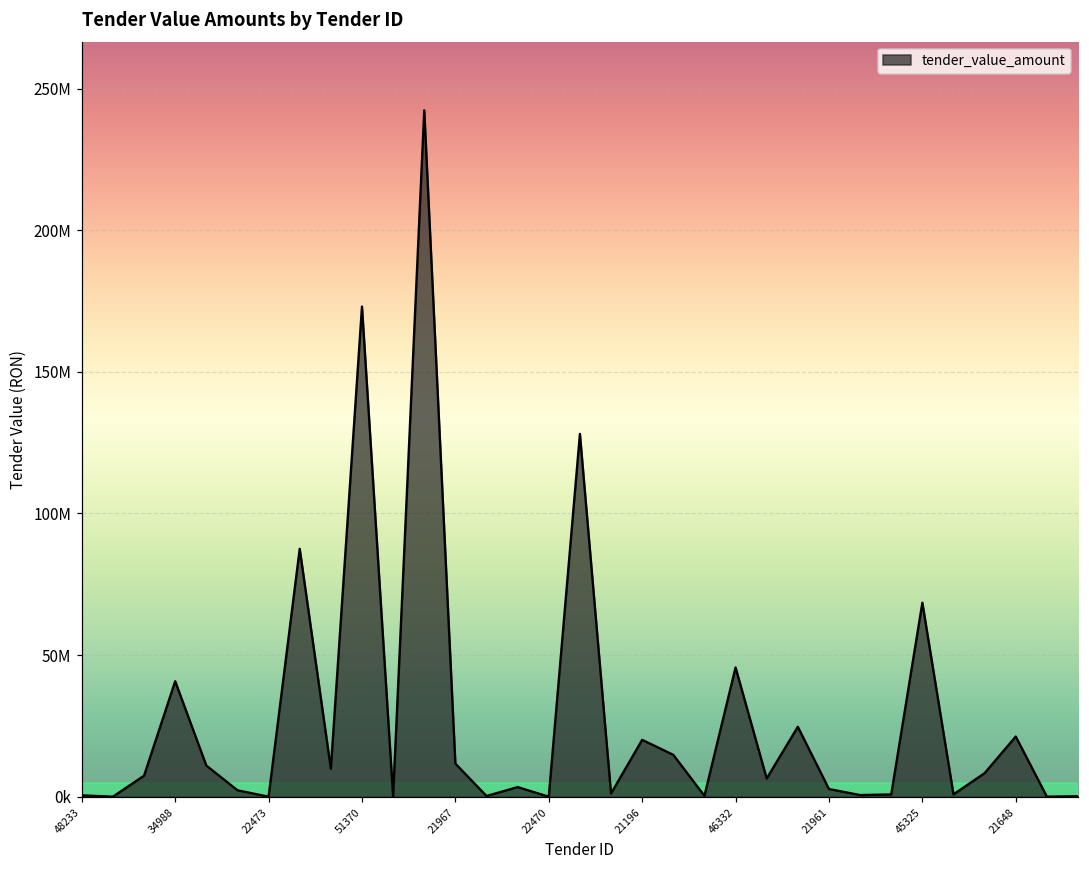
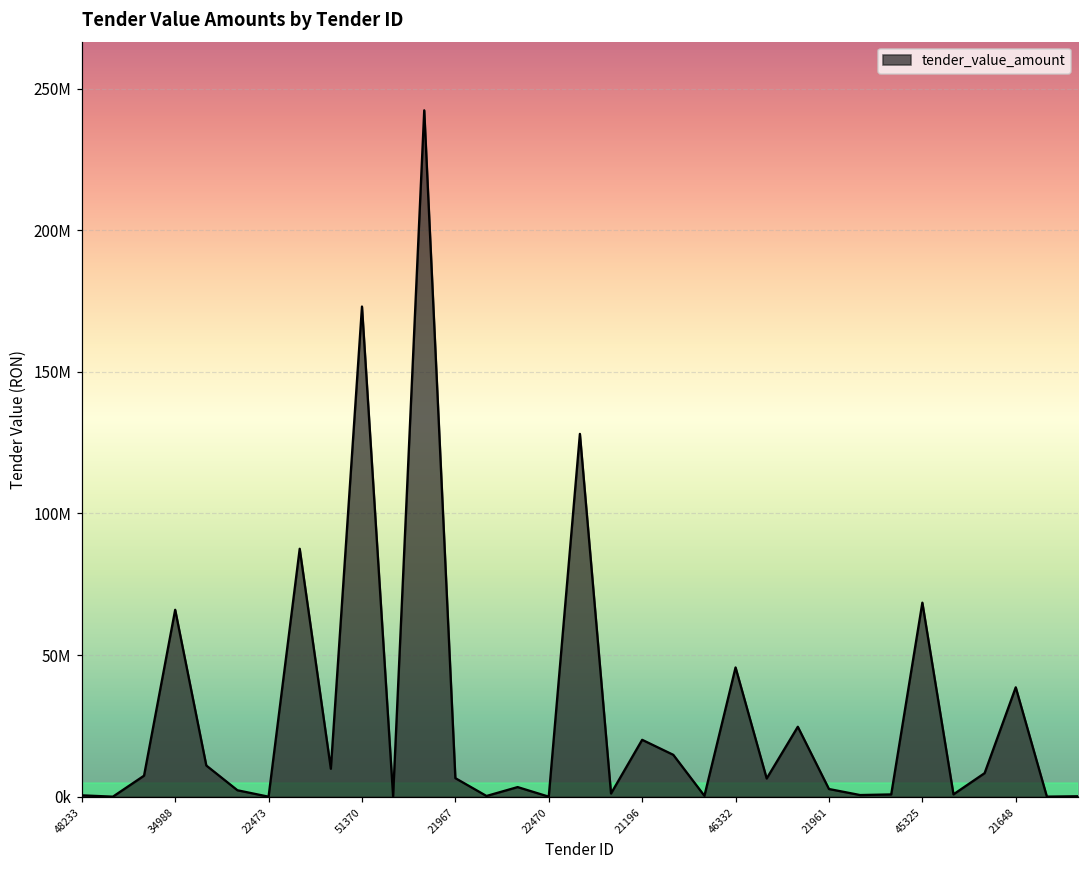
34988: 41000000 -> 66000000
21967: 12000000 -> 7000000
21648: 21000000 -> 39000000
